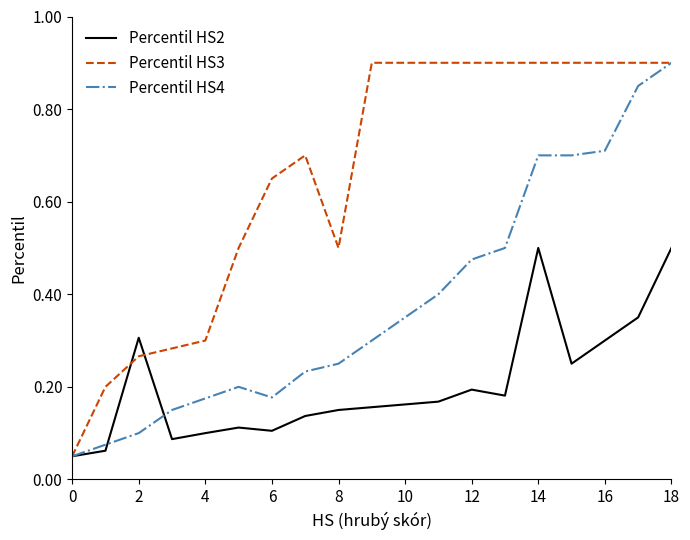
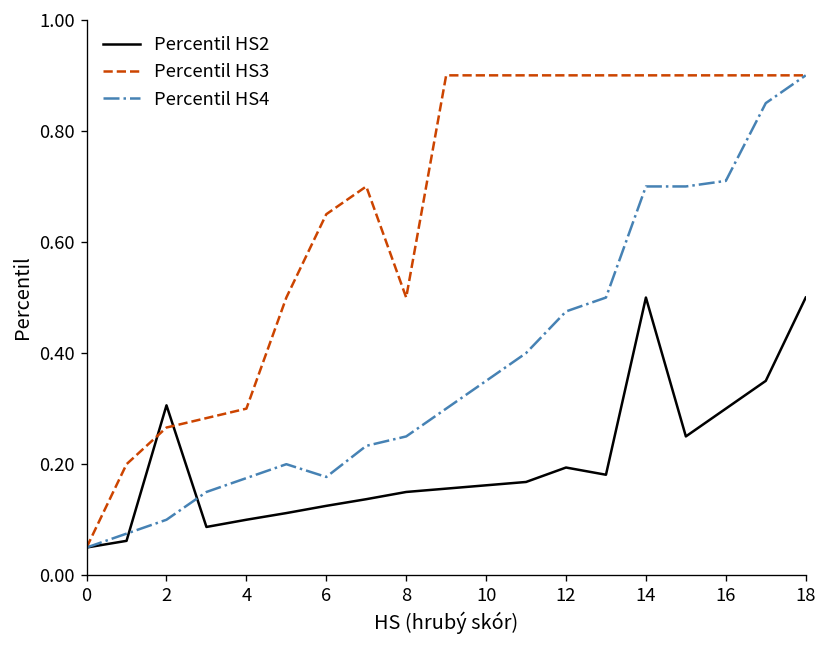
Percentil HS2, 6: 0.11 -> 0.13
